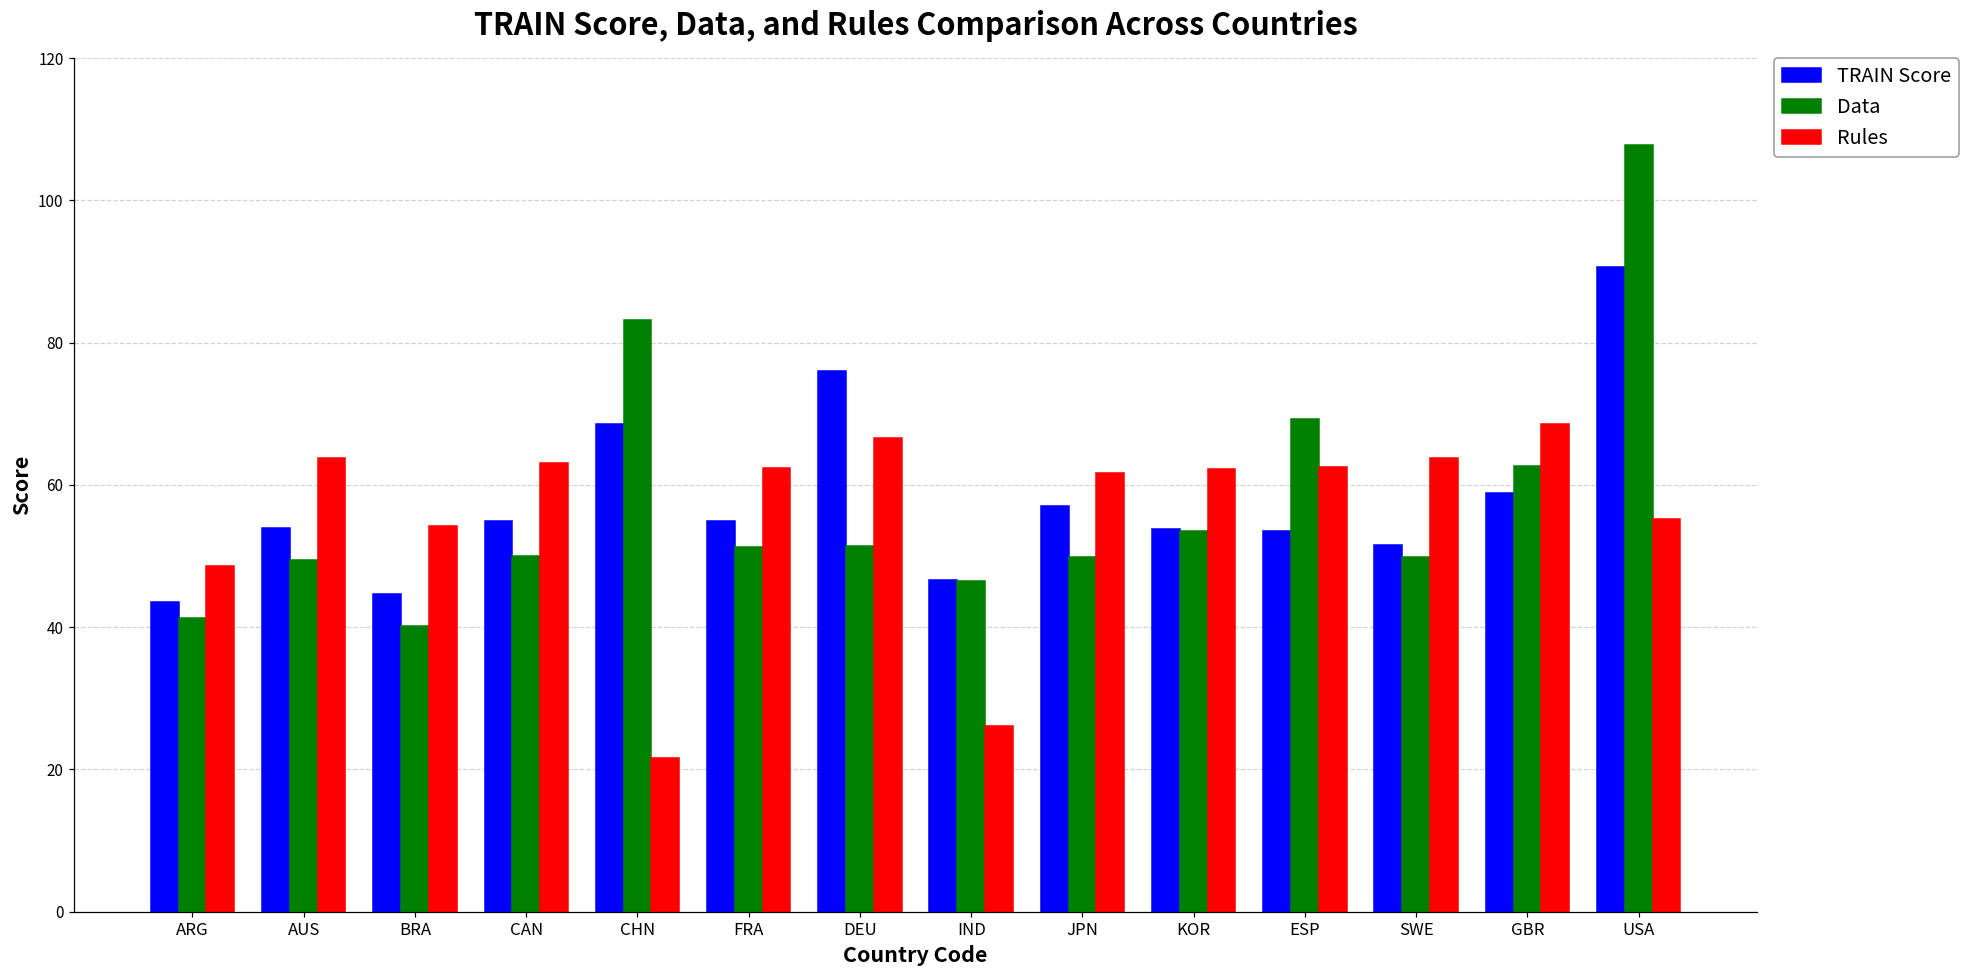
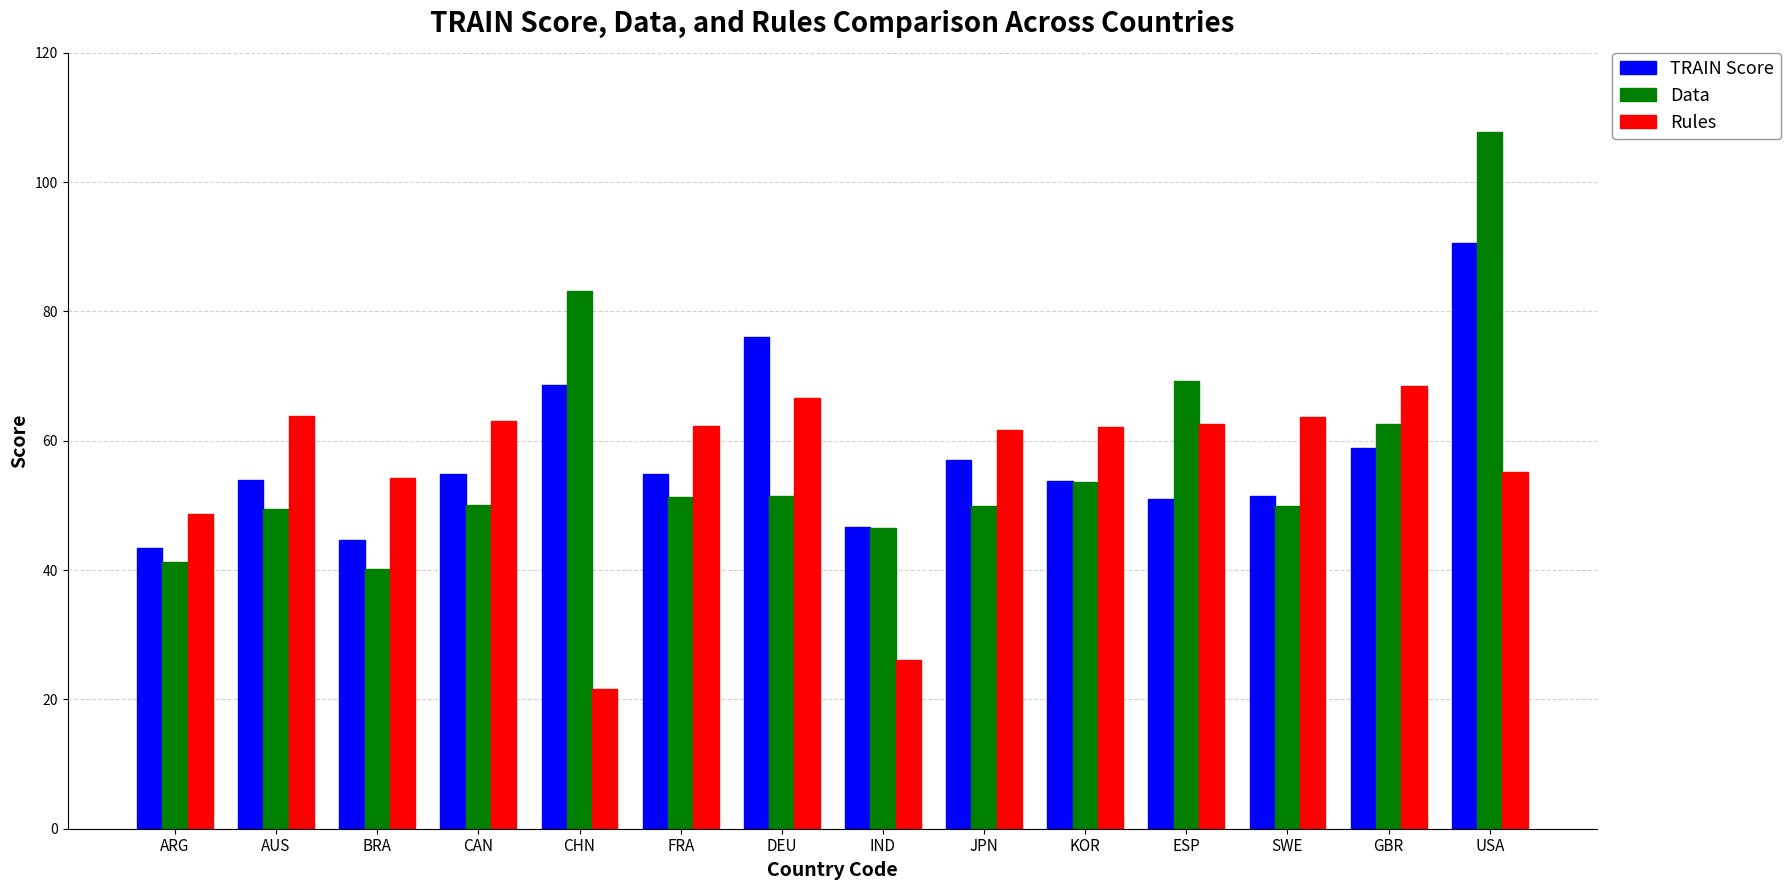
TRAIN Score, ESP: 54 -> 51
